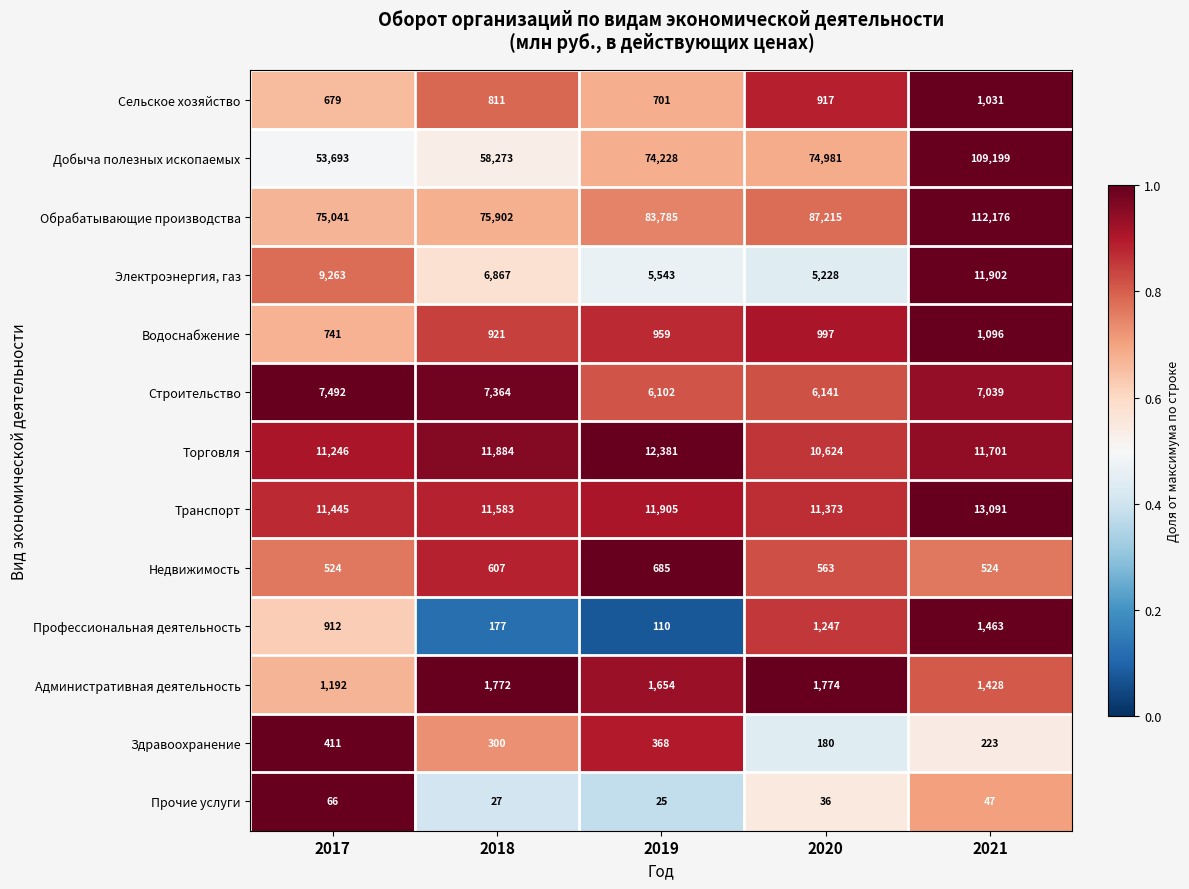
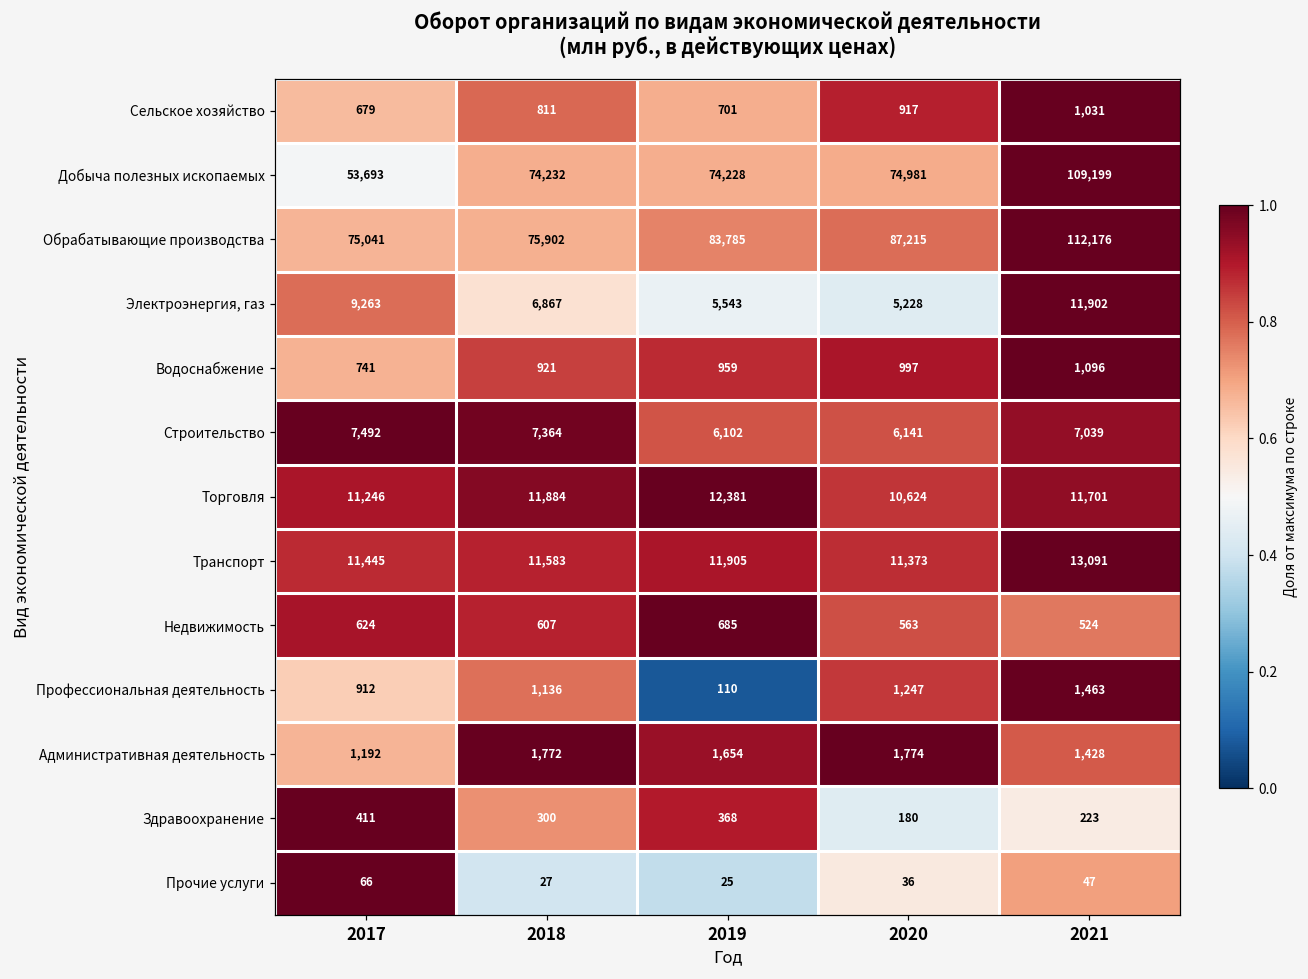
Добыча полезных ископаемых, 2018: 58,273 -> 74,232
Недвижимость, 2017: 524 -> 624
Профессиональная деятельность, 2018: 177 -> 1,136
